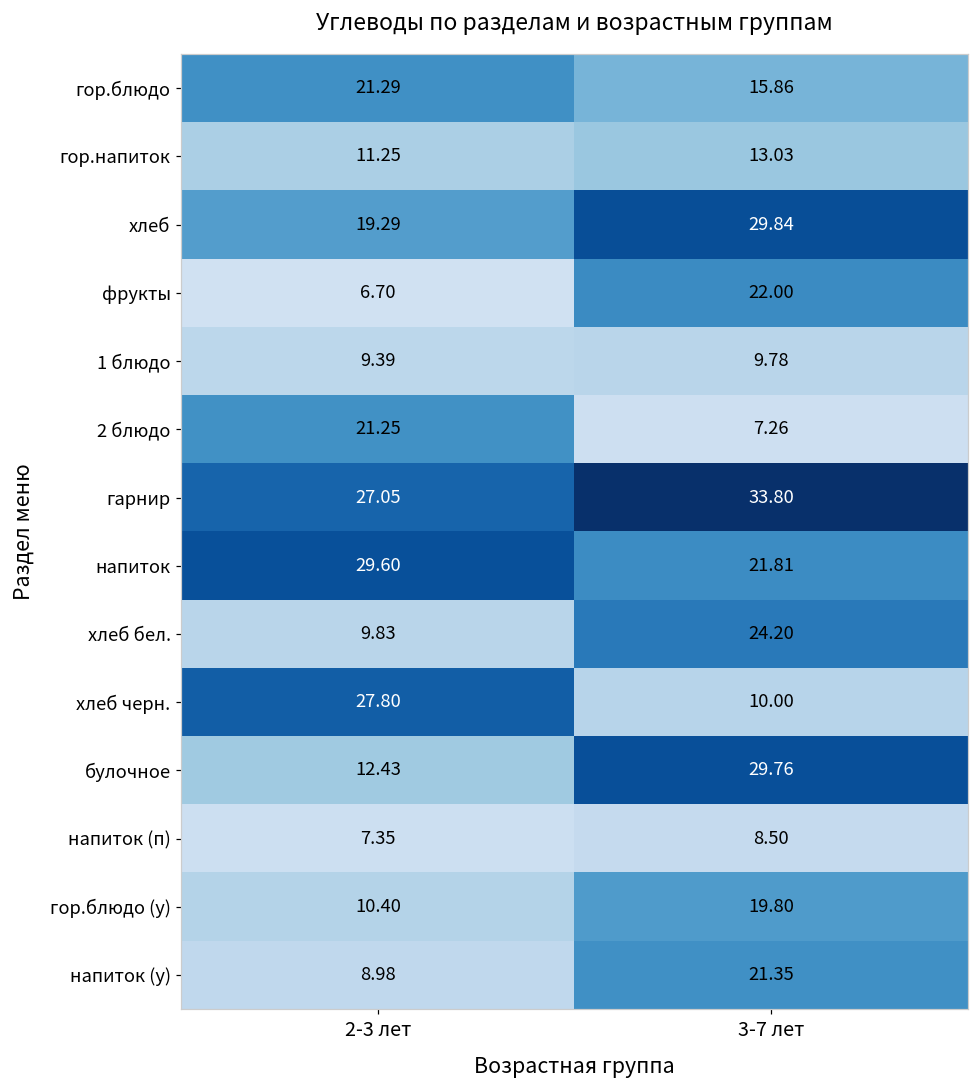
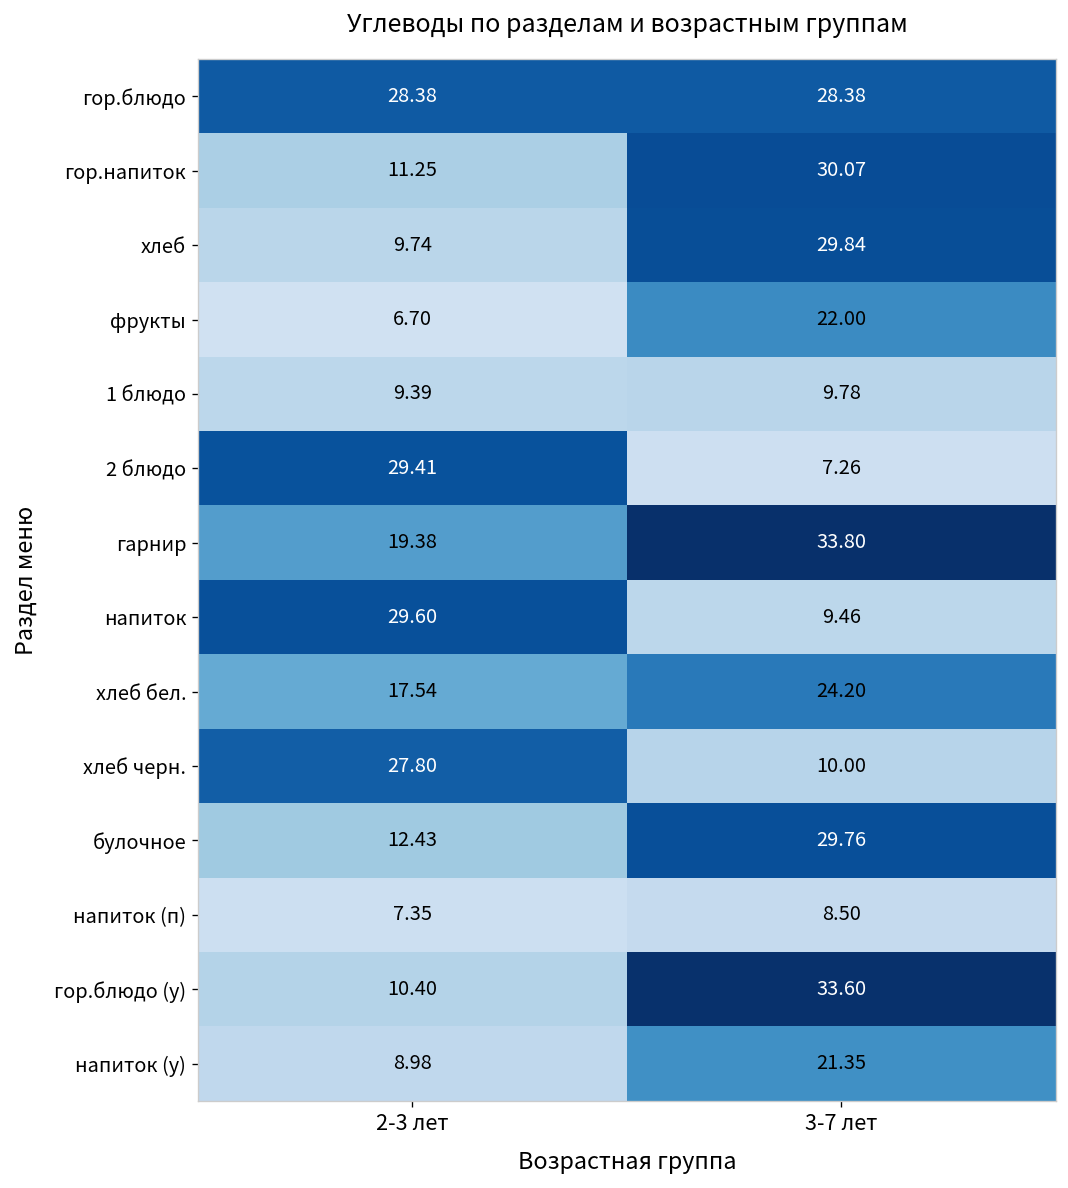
гор.блюдо, 2-3 лет: 21.29 -> 28.38
гор.блюдо, 3-7 лет: 15.86 -> 28.38
гор.напиток, 3-7 лет: 13.03 -> 30.07
хлеб, 2-3 лет: 19.29 -> 9.74
2 блюдо, 2-3 лет: 21.25 -> 29.41
гарнир, 2-3 лет: 27.05 -> 19.38
напиток, 3-7 лет: 21.81 -> 9.46
хлеб бел., 2-3 лет: 9.83 -> 17.54
гор.блюдо (у), 3-7 лет: 19.80 -> 33.60
